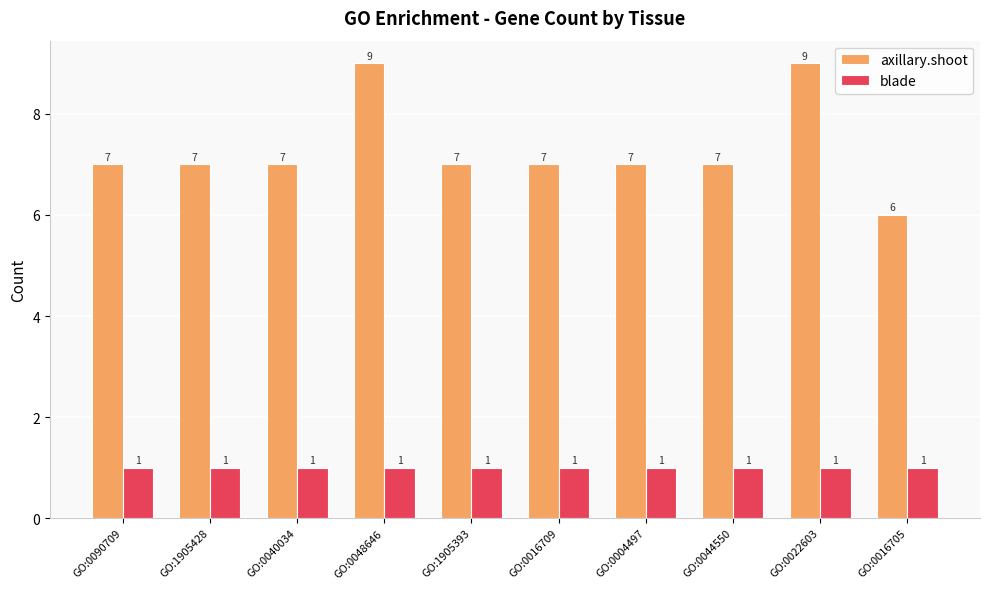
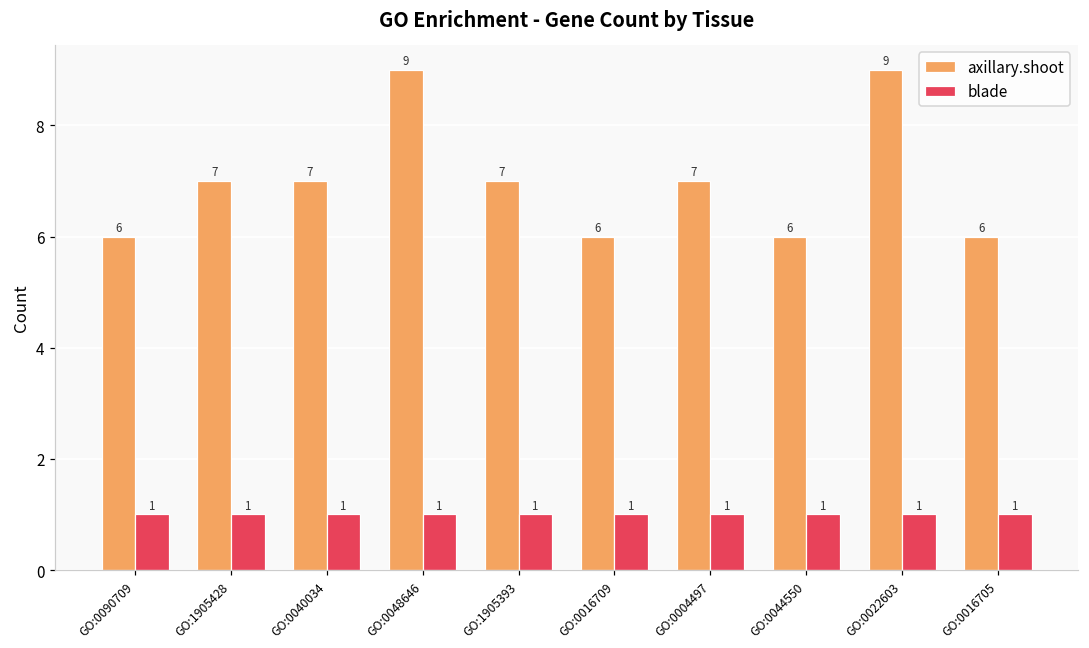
axillary.shoot, GO:0090709: 7 -> 6
axillary.shoot, GO:0016709: 7 -> 6
axillary.shoot, GO:0044550: 7 -> 6
